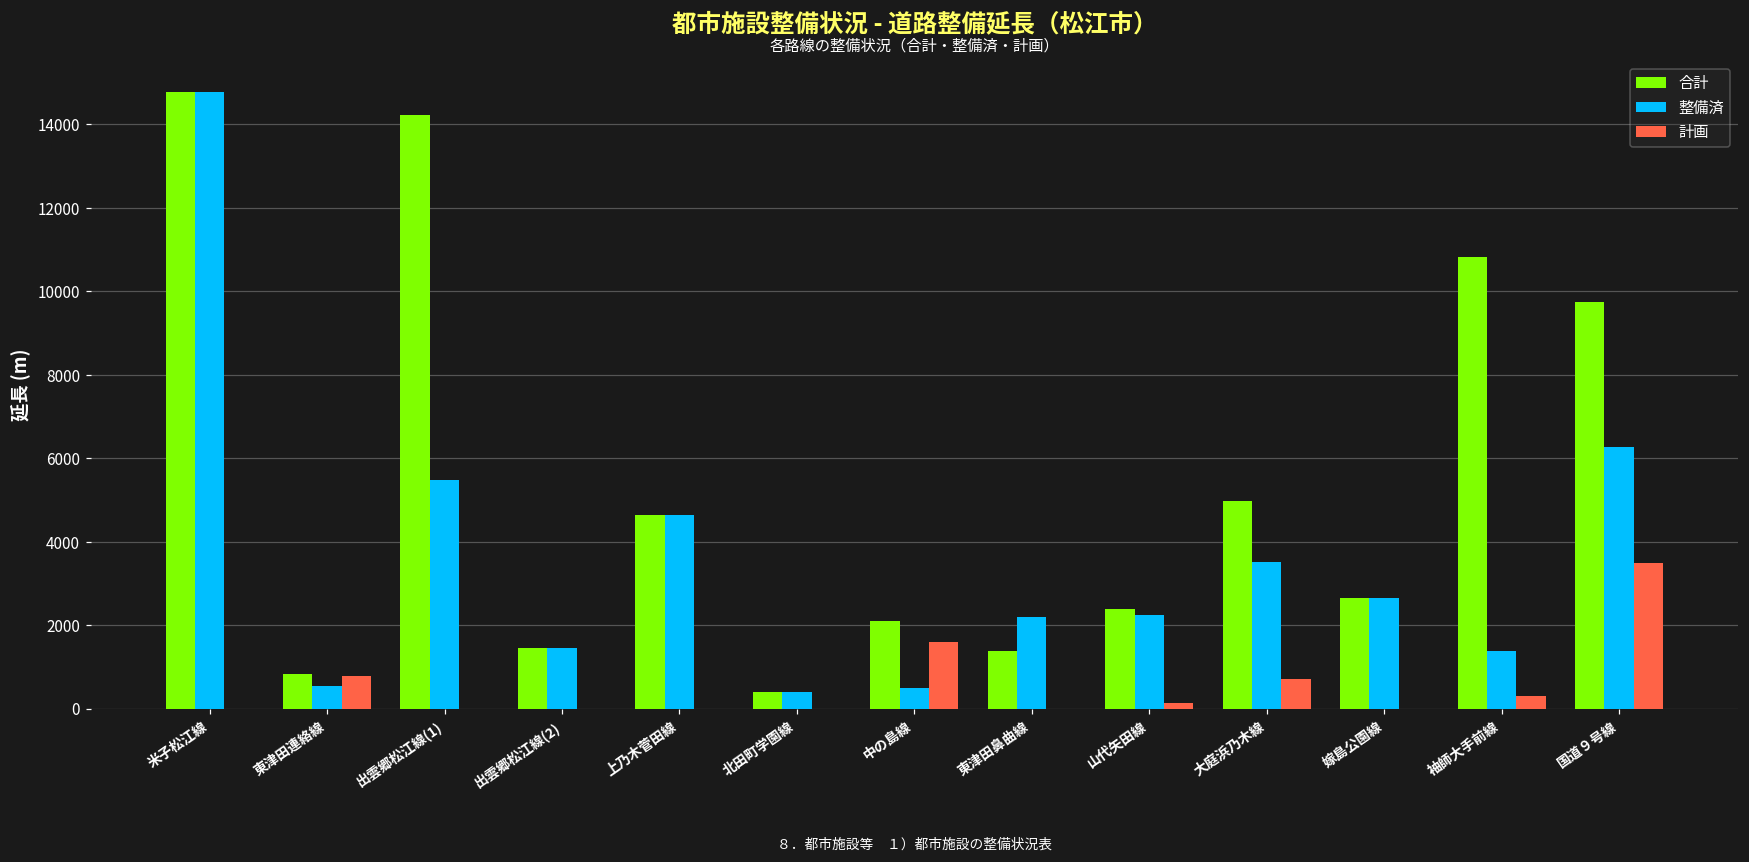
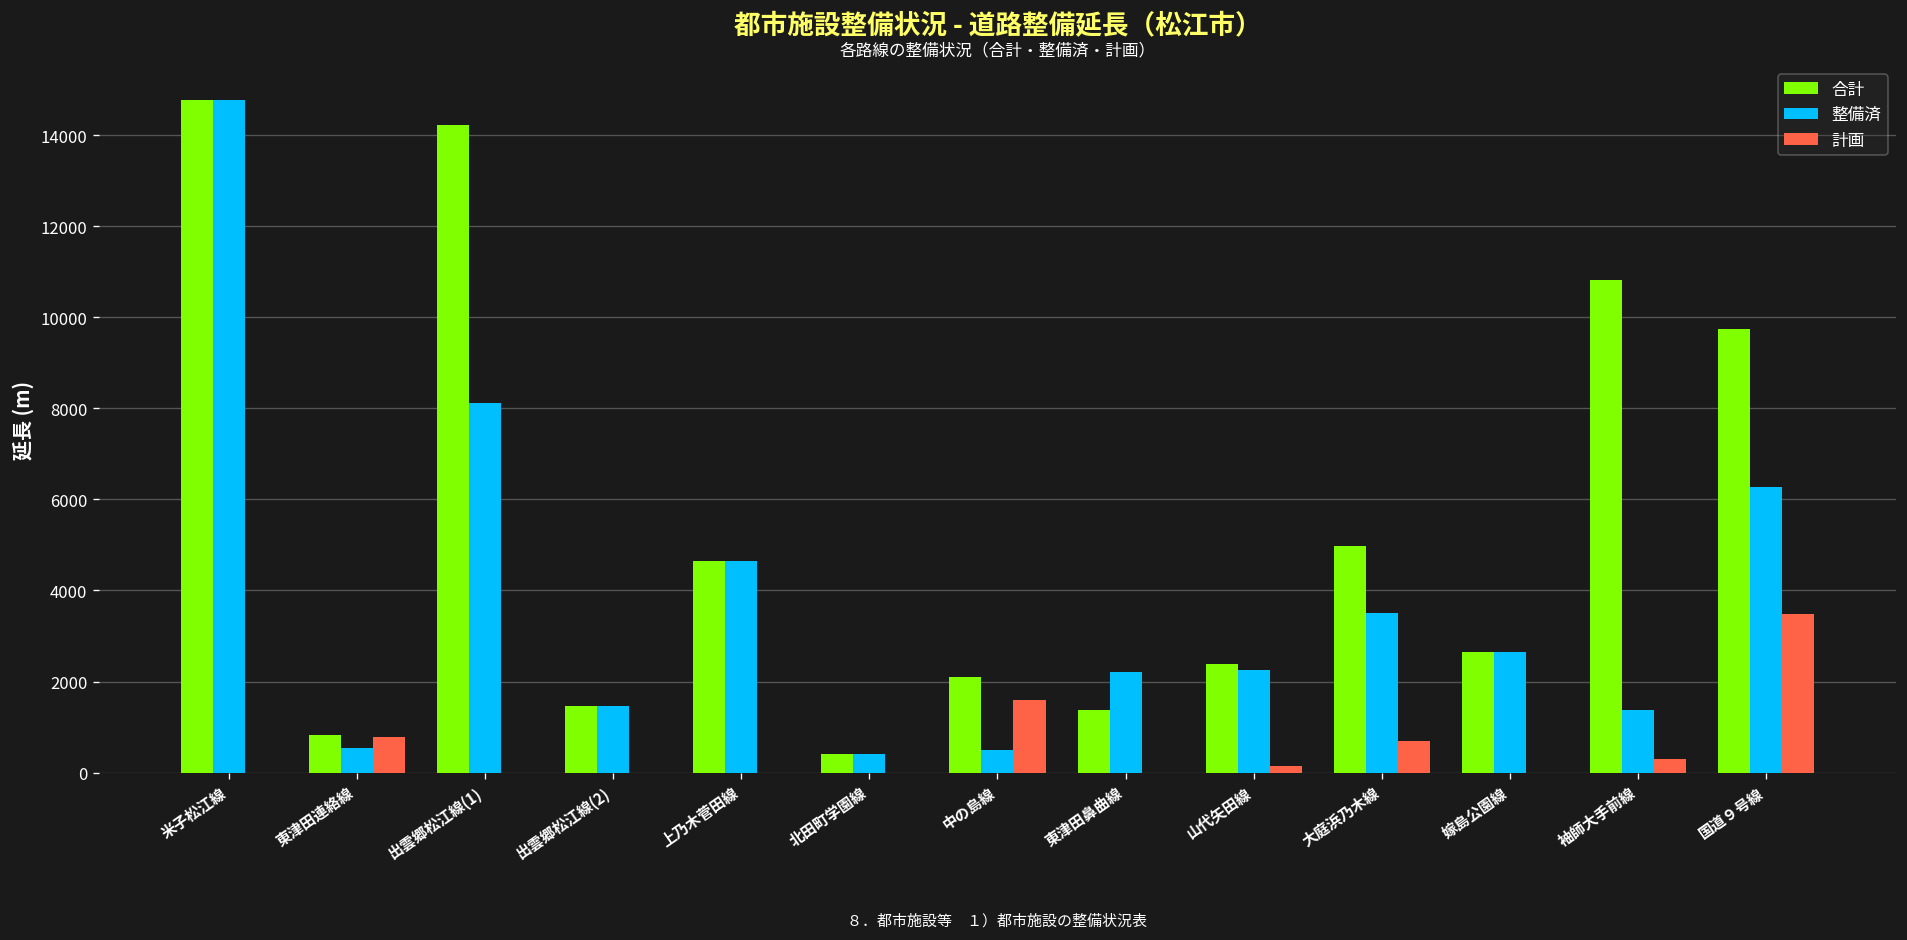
整備済, 出雲郷松江線(1): 5500 -> 8100
